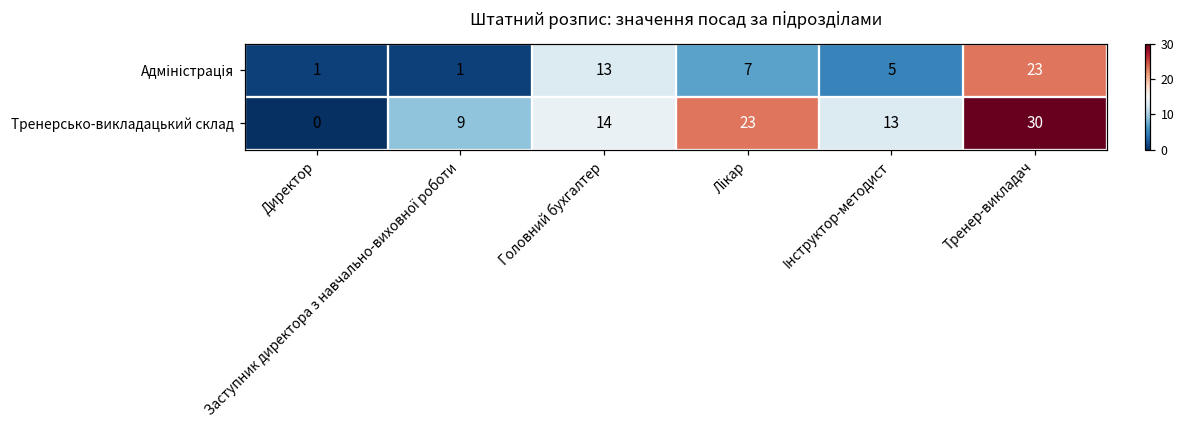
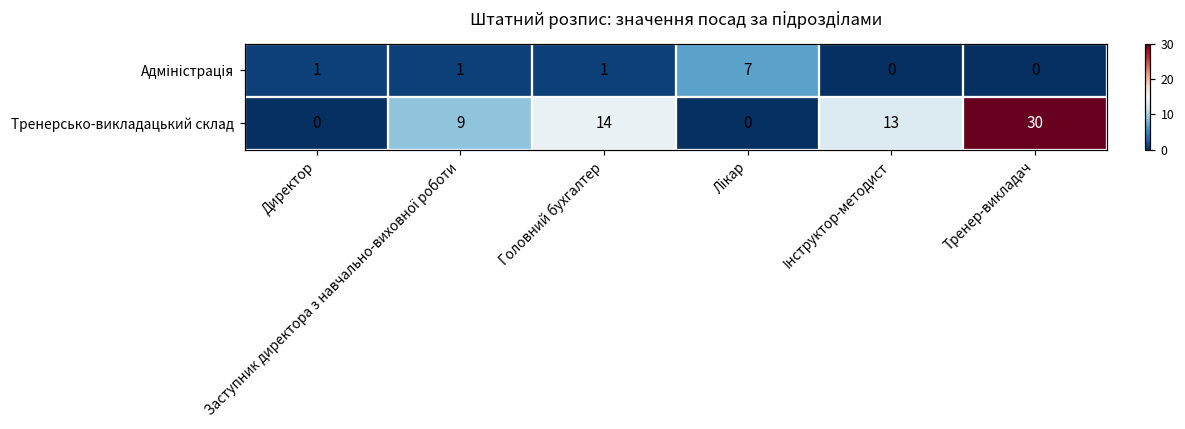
Адміністрація, Головний бухгалтер: 13 -> 1
Адміністрація, Інструктор-методист: 5 -> 0
Адміністрація, Тренер-викладач: 23 -> 0
Тренерсько-викладацький склад, Лікар: 23 -> 0
